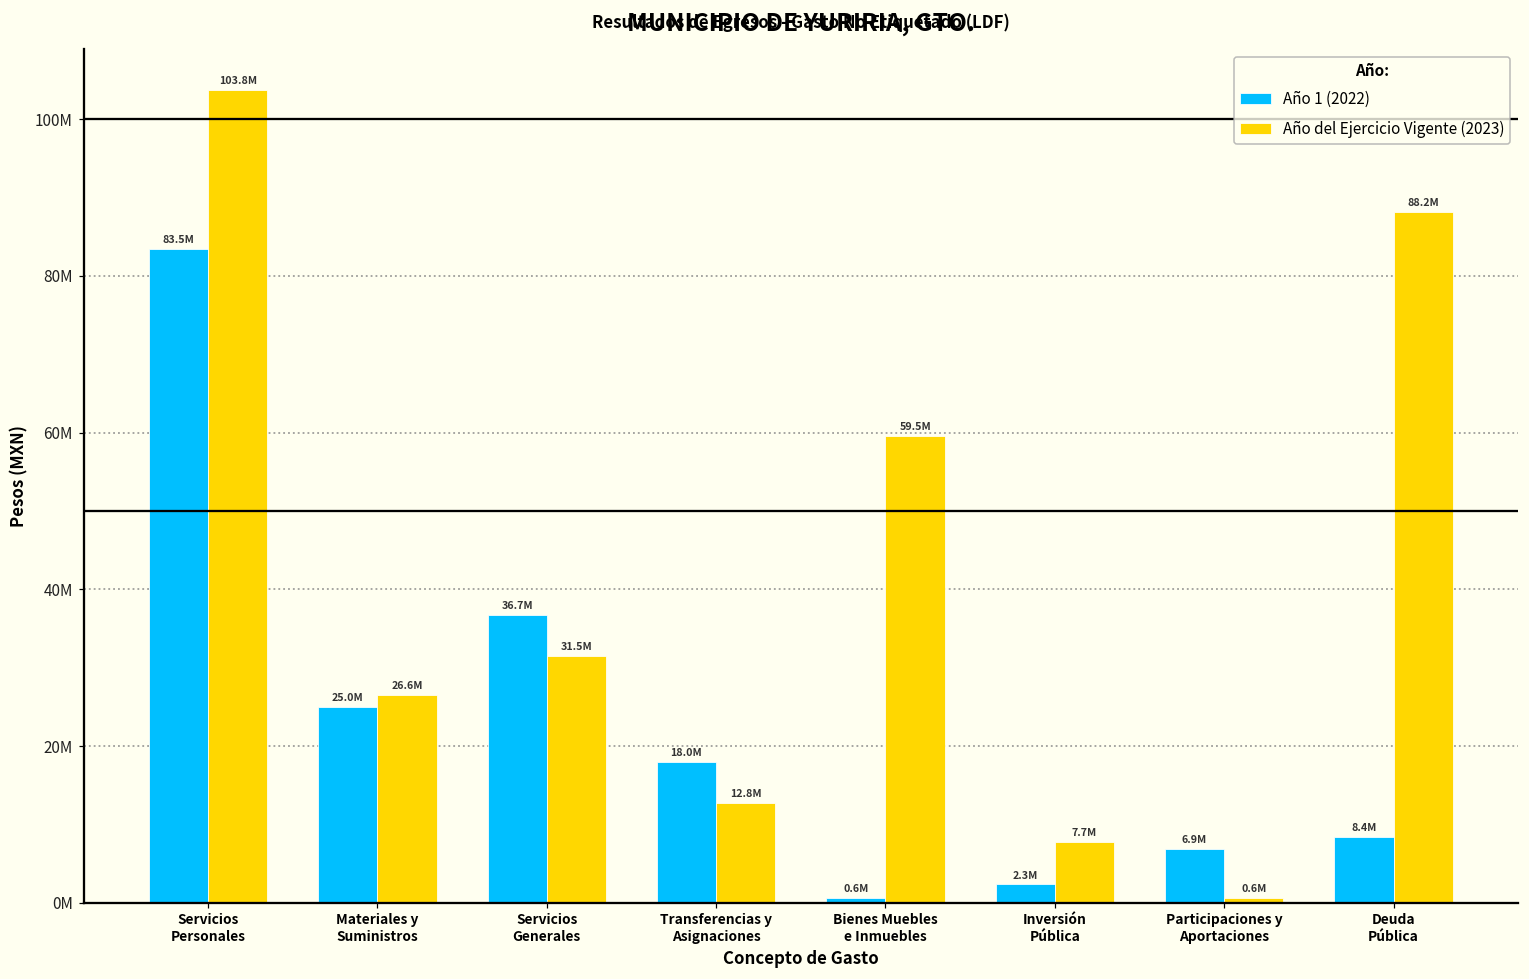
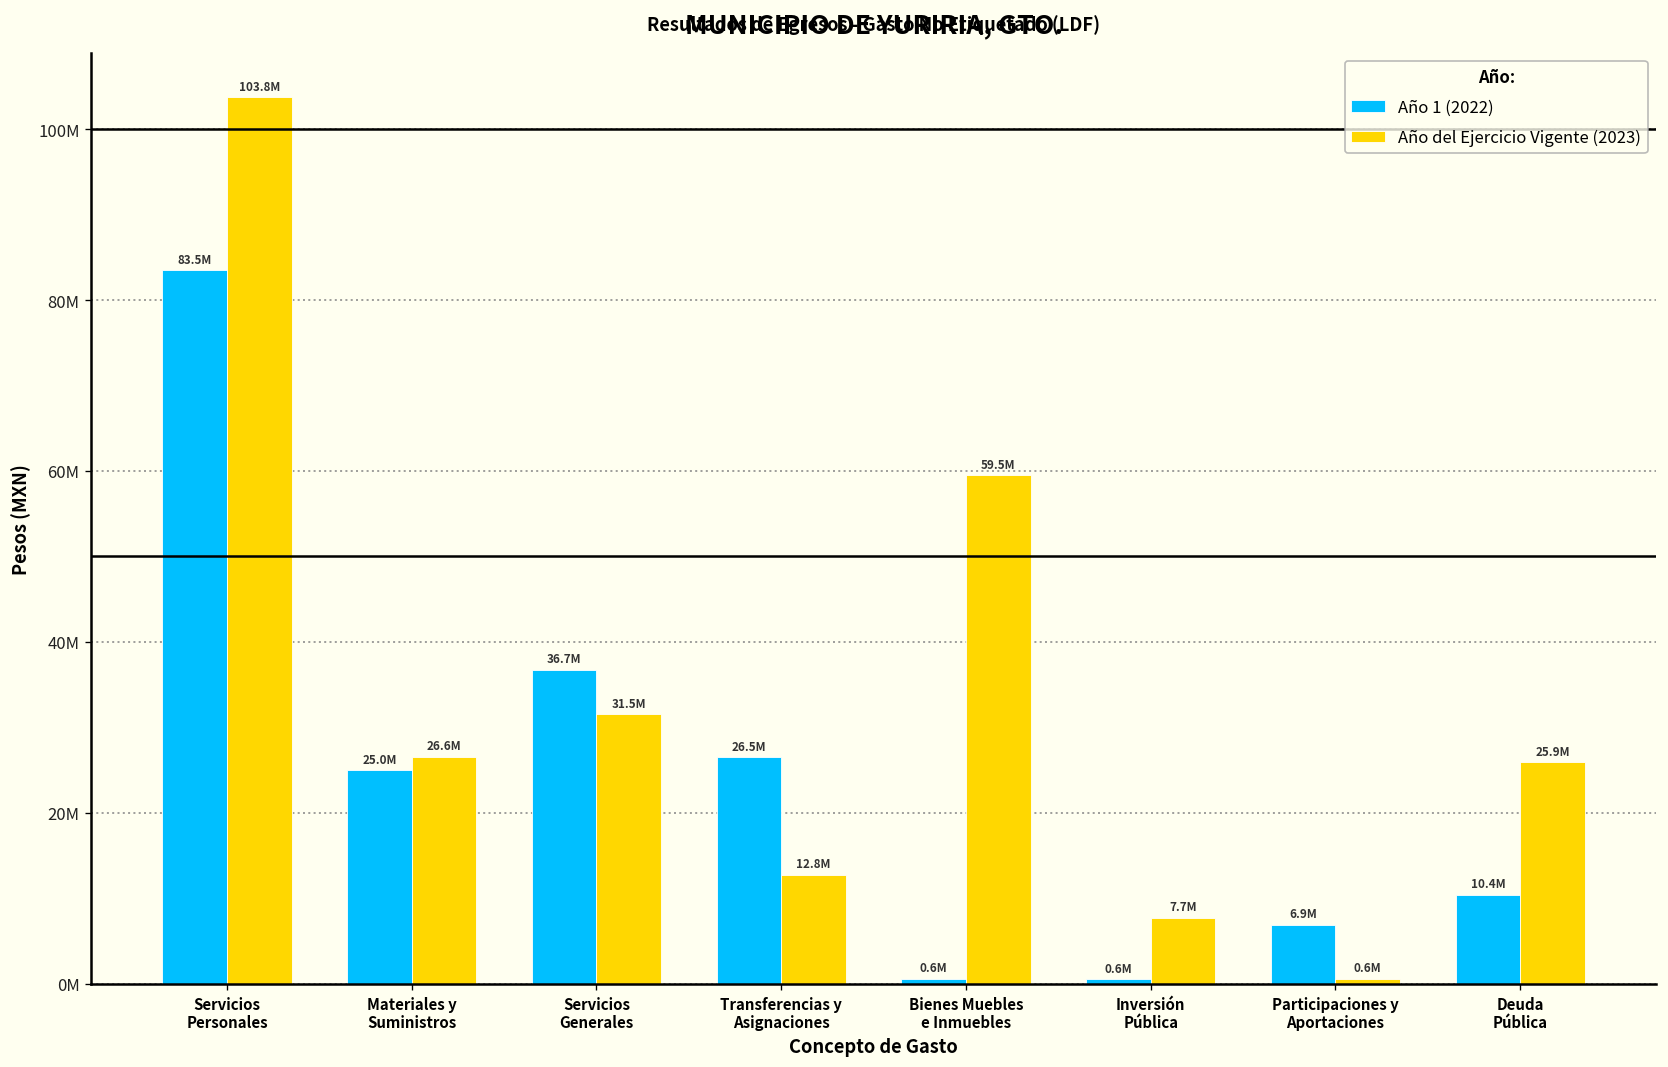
Año 1 (2022), Transferencias y Asignaciones: 18.0M -> 26.5M
Año 1 (2022), Inversión Pública: 2.3M -> 0.6M
Año 1 (2022), Deuda Pública: 8.4M -> 10.4M
Año del Ejercicio Vigente (2023), Deuda Pública: 88.2M -> 25.9M
